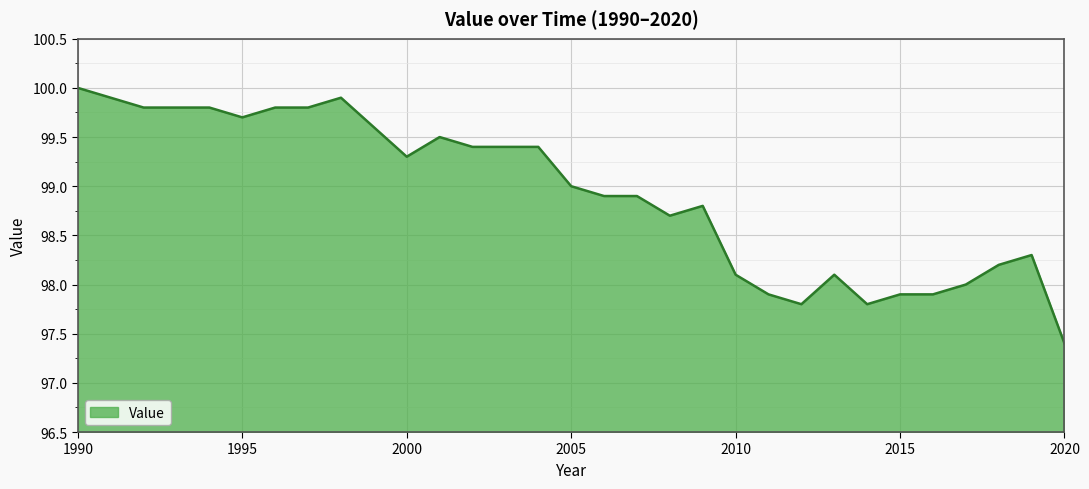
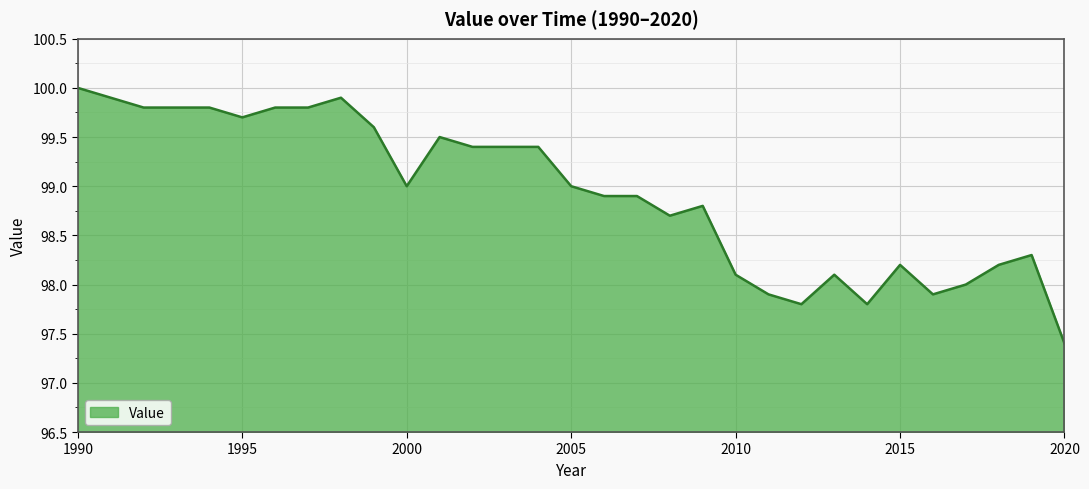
2000: 99.3 -> 99.0
2015: 97.9 -> 98.2
